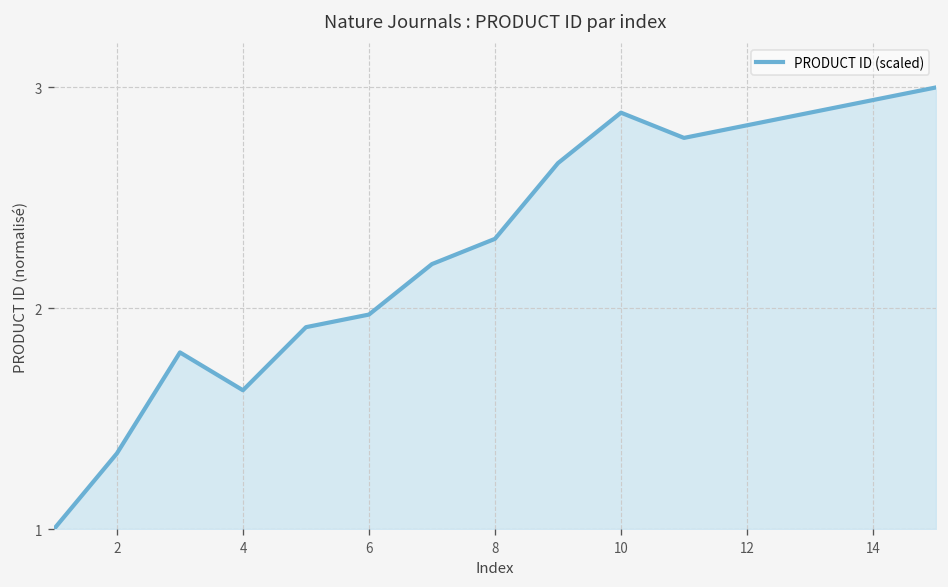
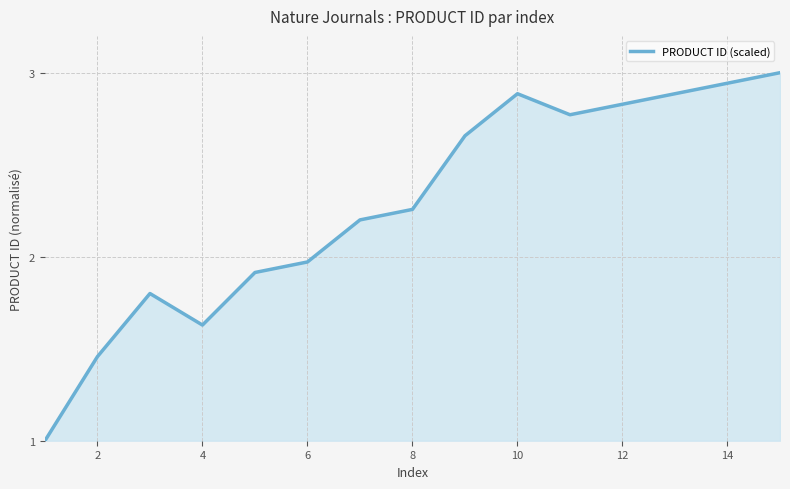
2: 1.34 -> 1.46
8: 2.31 -> 2.26
